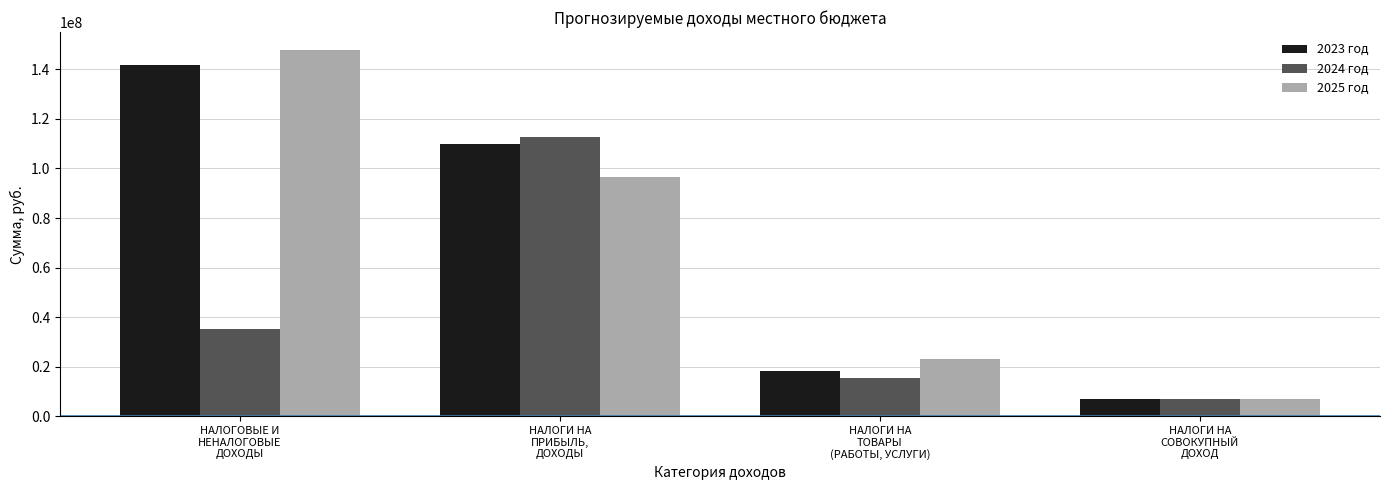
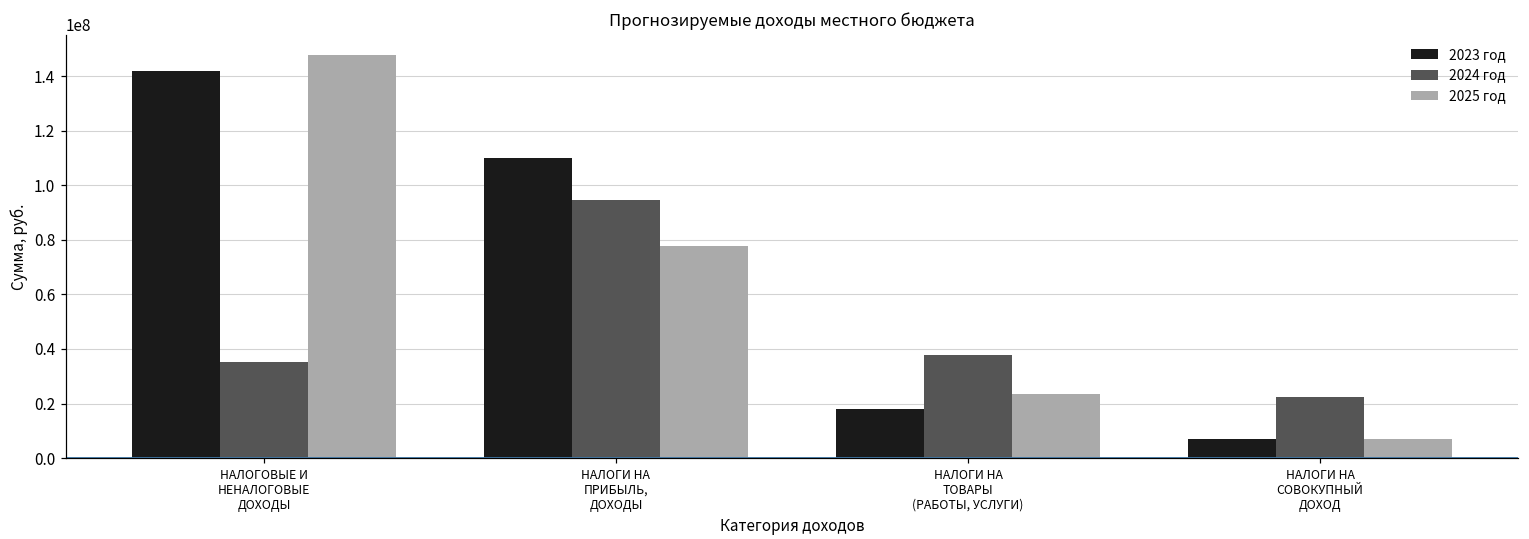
2024 год, НАЛОГИ НА ПРИБЫЛЬ, ДОХОДЫ: 113000000 -> 95000000
2025 год, НАЛОГИ НА ПРИБЫЛЬ, ДОХОДЫ: 97000000 -> 78000000
2024 год, НАЛОГИ НА ТОВАРЫ (РАБОТЫ, УСЛУГИ): 15000000 -> 38000000
2024 год, НАЛОГИ НА СОВОКУПНЫЙ ДОХОД: 7000000 -> 22000000
